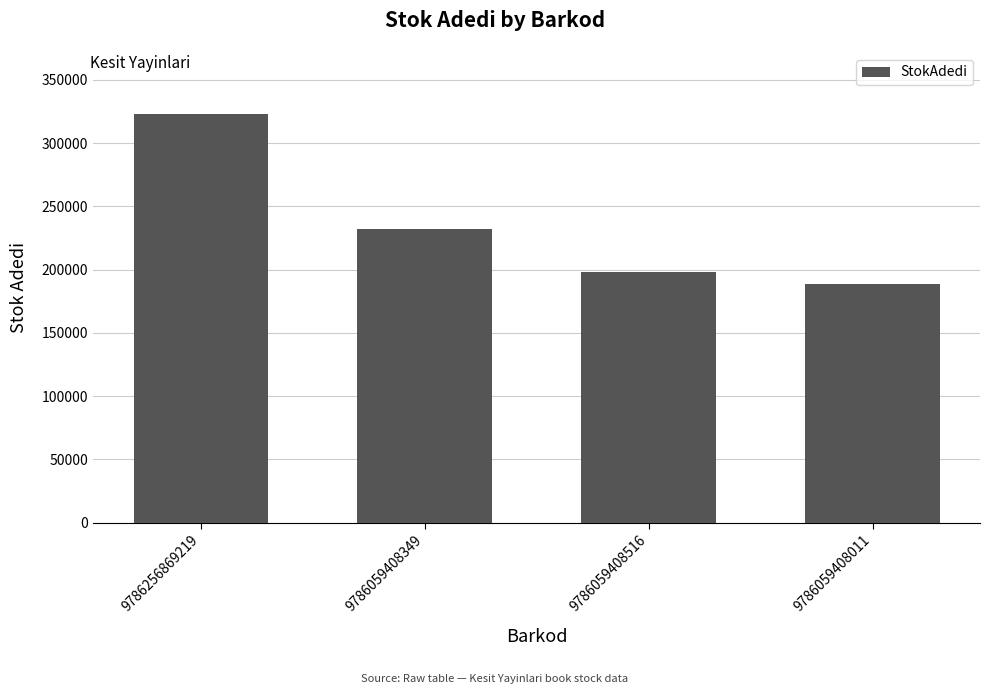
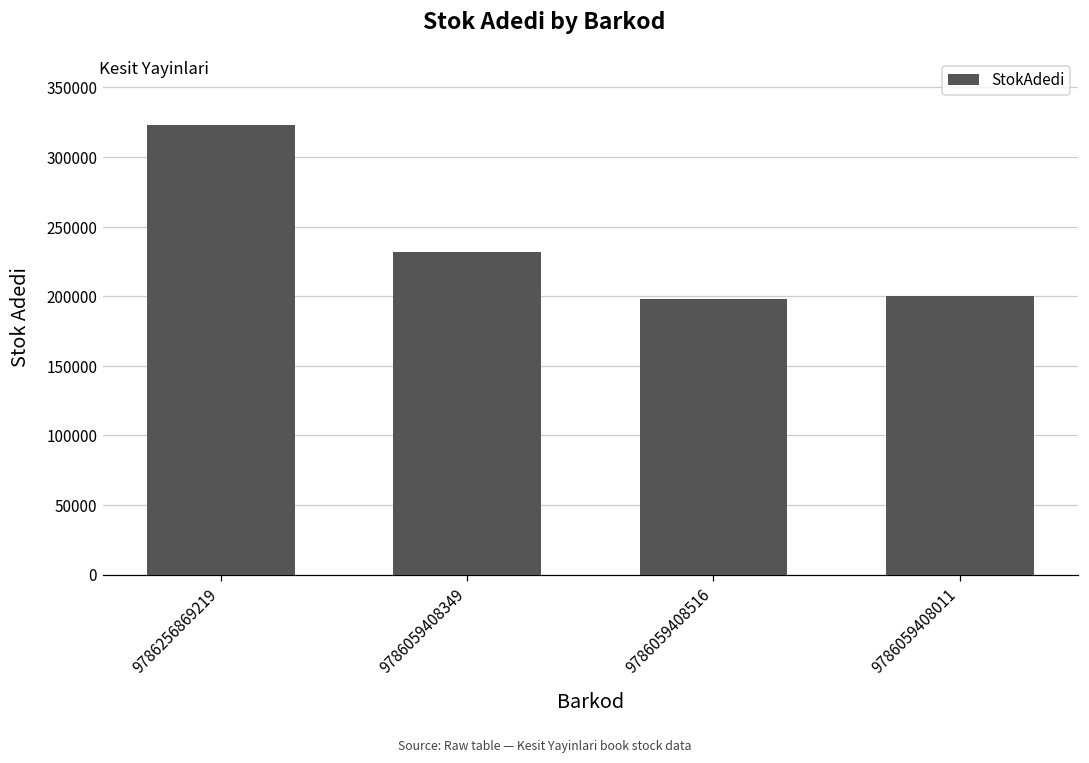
9786059408011: 189000 -> 200000
